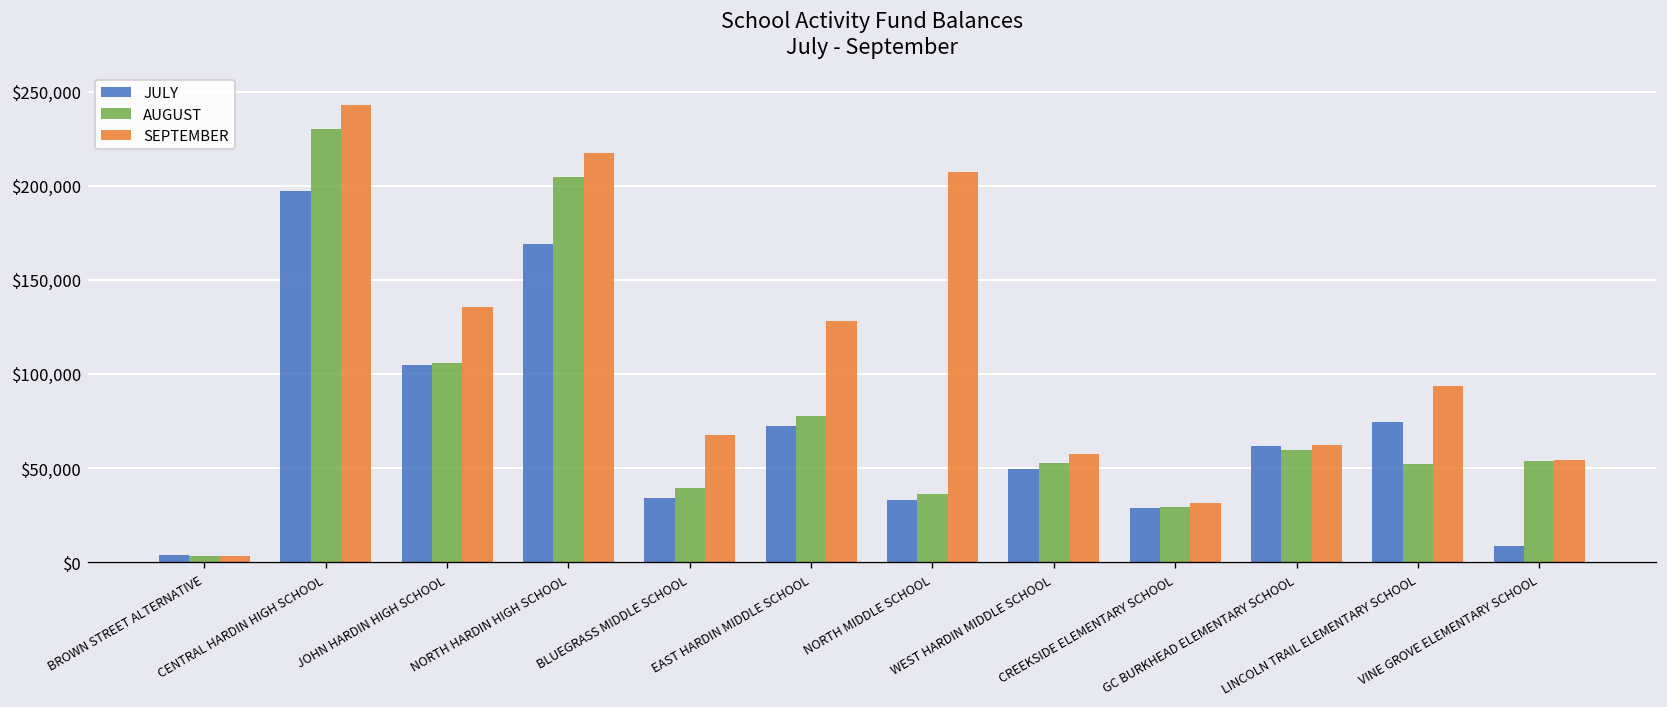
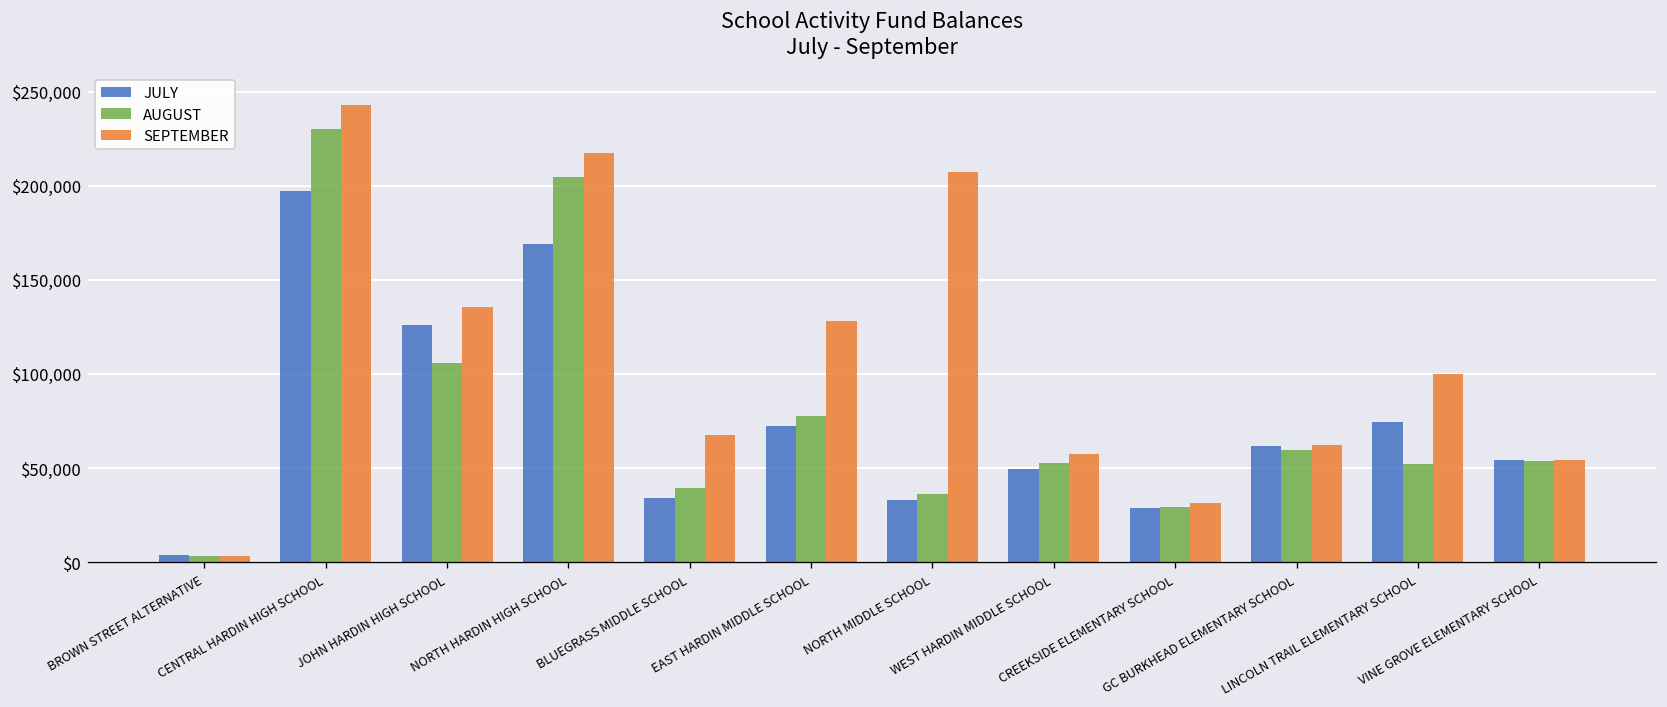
JULY, JOHN HARDIN HIGH SCHOOL: $105,000 -> $126,000
SEPTEMBER, LINCOLN TRAIL ELEMENTARY SCHOOL: $93,000 -> $100,000
JULY, VINE GROVE ELEMENTARY SCHOOL: $9,000 -> $54,000
